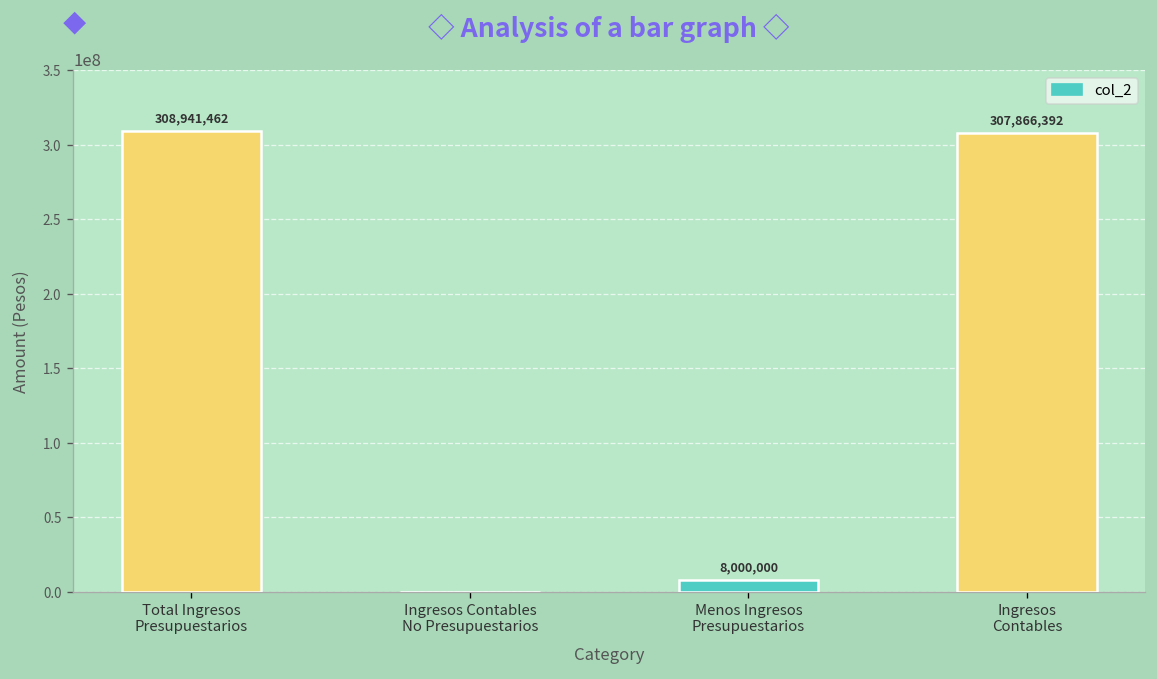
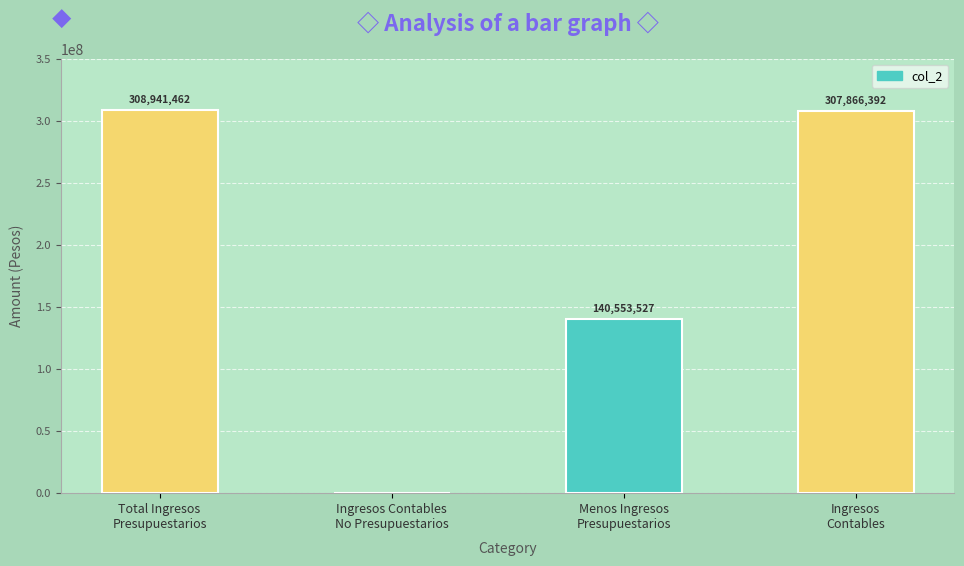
Menos Ingresos Presupuestarios: 8,000,000 -> 140,553,527
